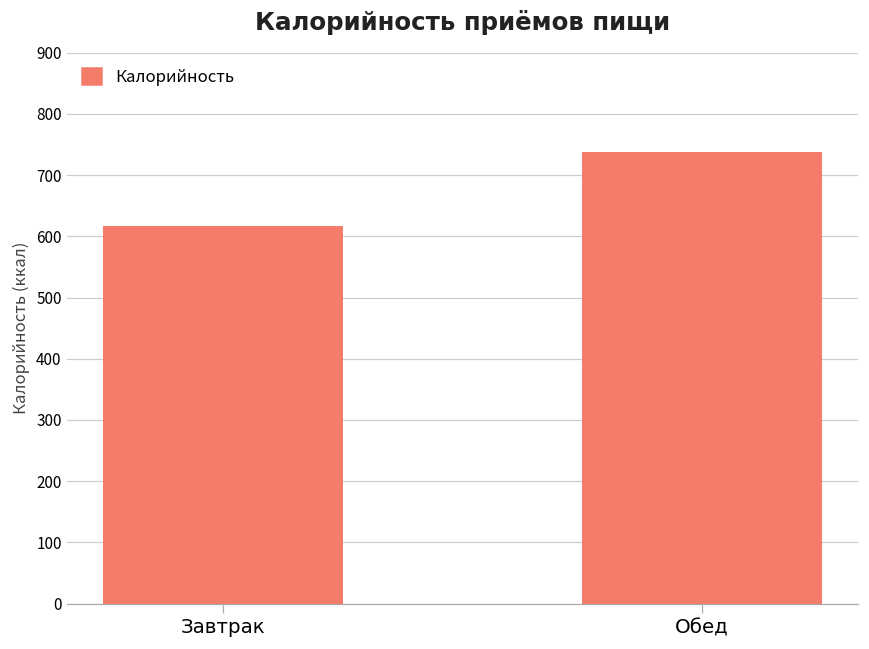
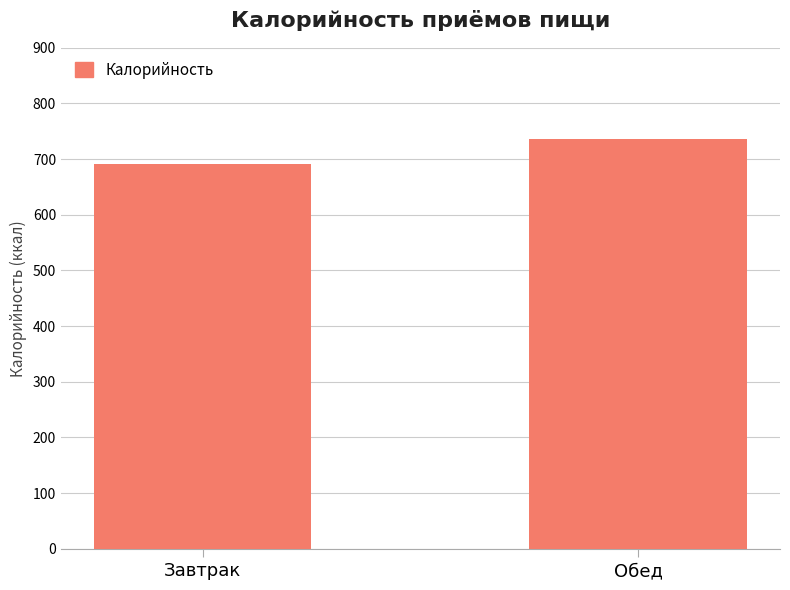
Завтрак: 620 -> 690
